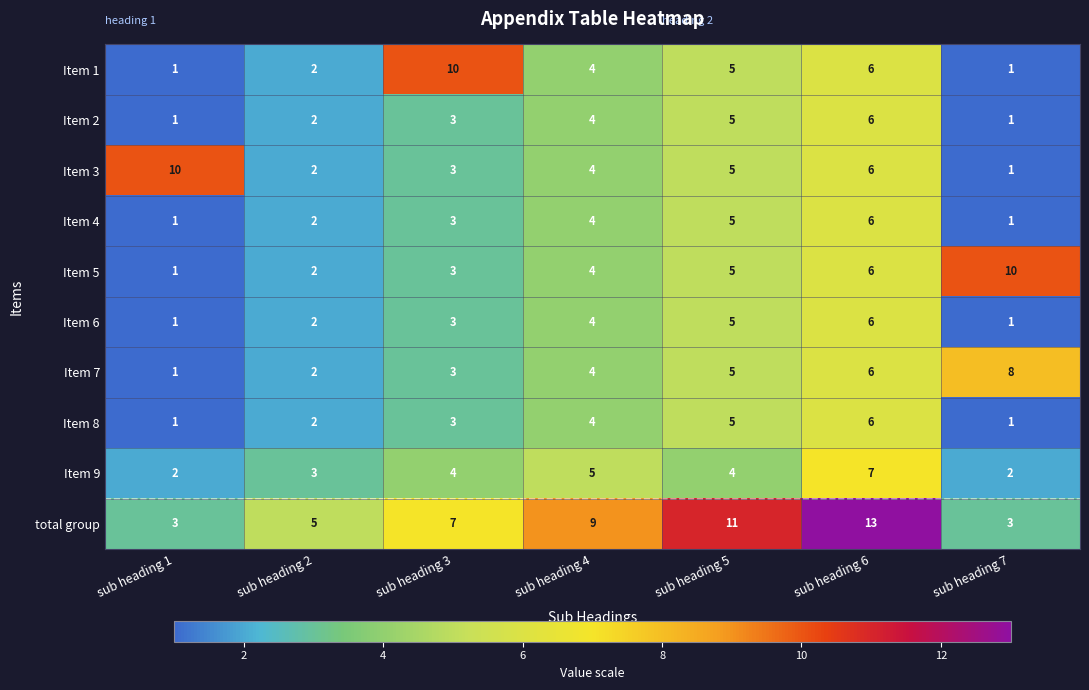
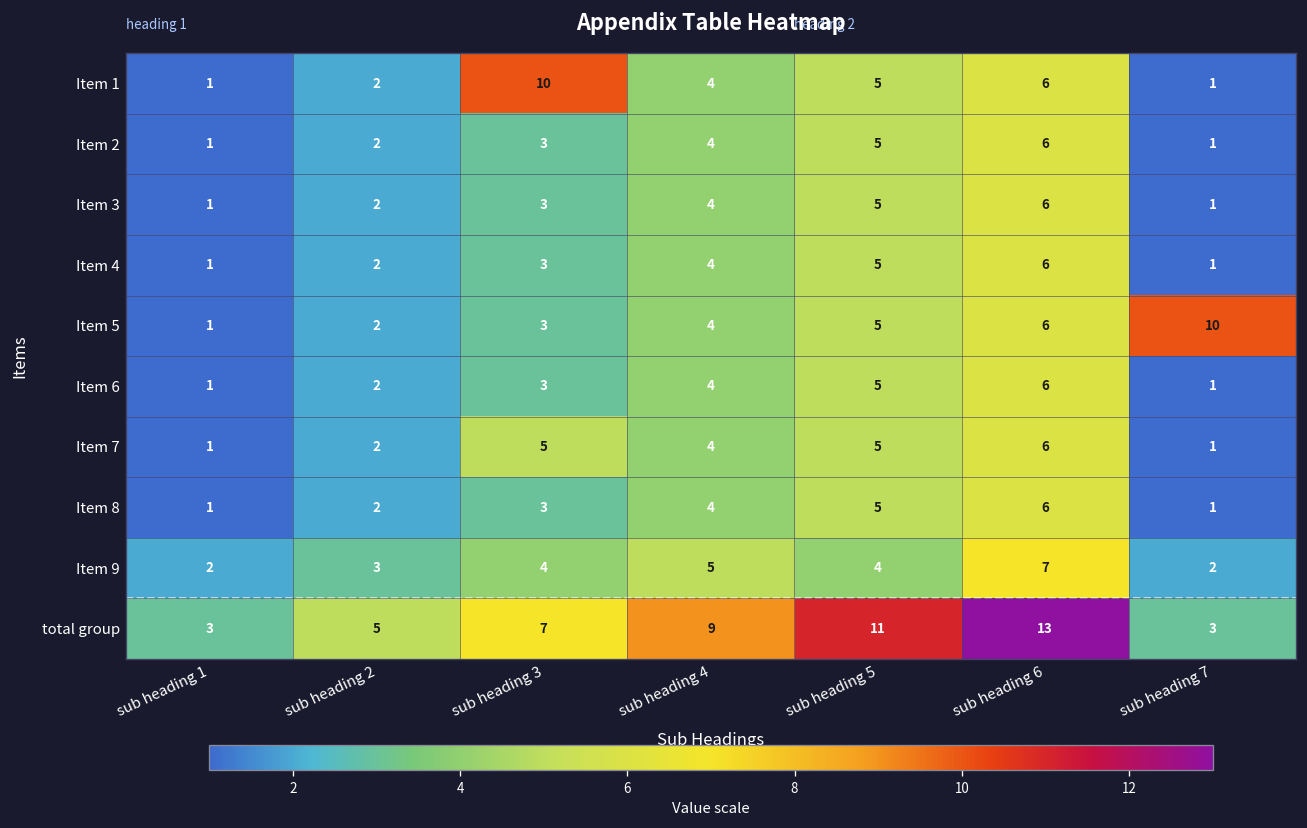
Item 3, sub heading 1: 10 -> 1
Item 7, sub heading 3: 3 -> 5
Item 7, sub heading 7: 8 -> 1
